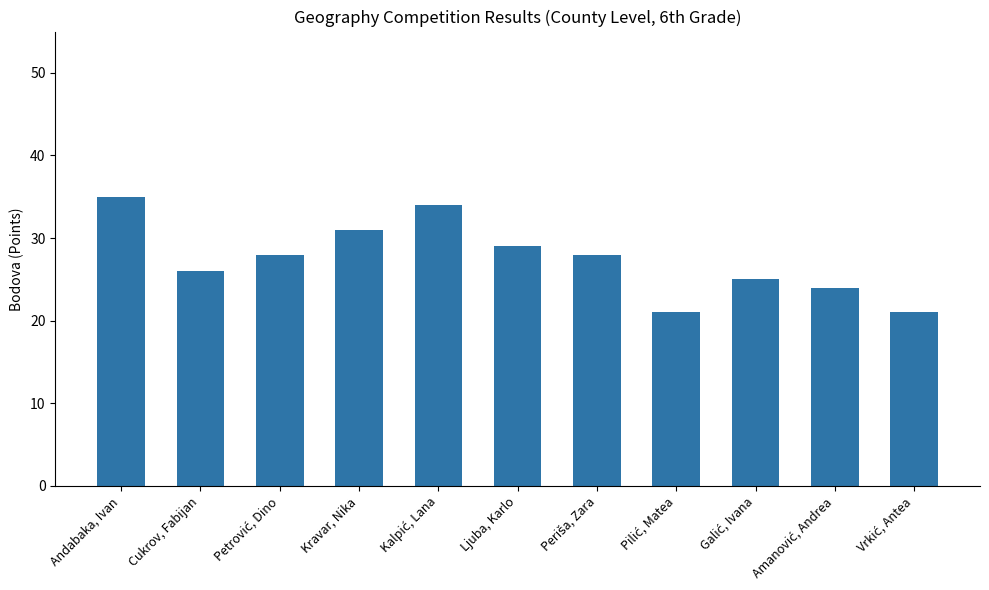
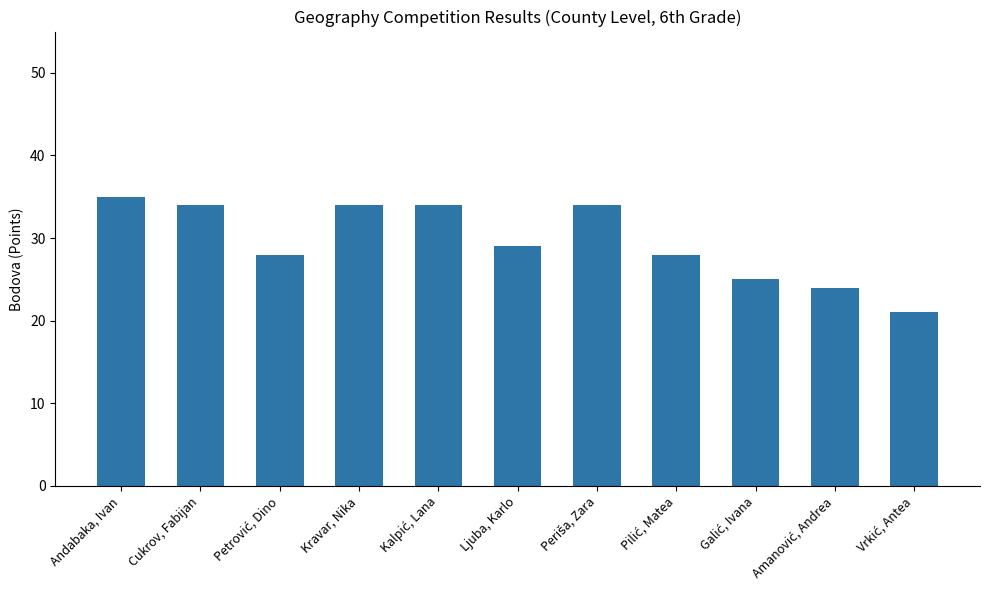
Cukrov, Fabijan: 26 -> 34
Kravar, Nika: 31 -> 34
Periša, Zara: 28 -> 34
Pilić, Matea: 21 -> 28
